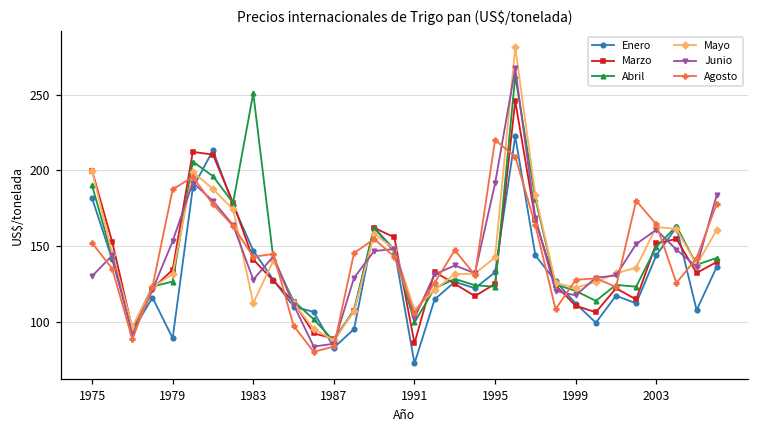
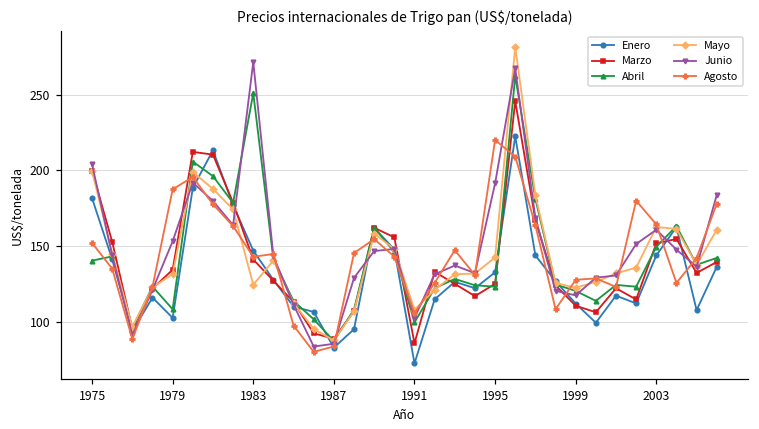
Abril, 1975: 190 -> 140
Junio, 1975: 130 -> 204
Enero, 1979: 89 -> 103
Abril, 1979: 127 -> 108
Mayo, 1983: 112 -> 124
Junio, 1983: 128 -> 271
